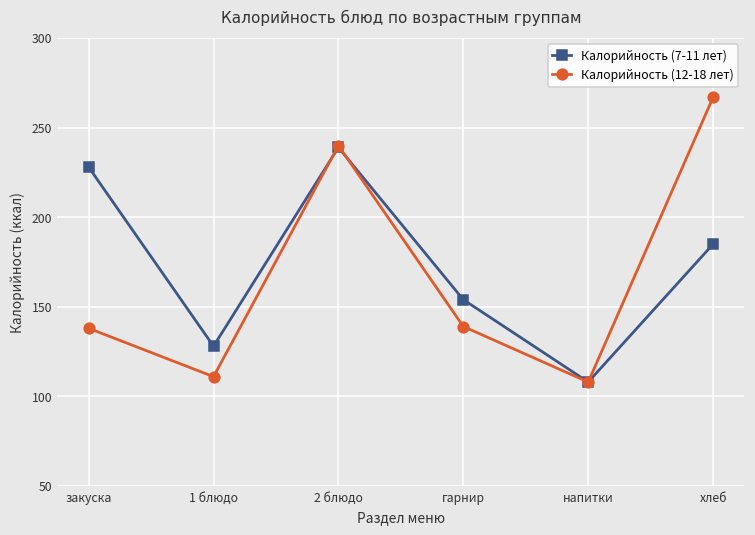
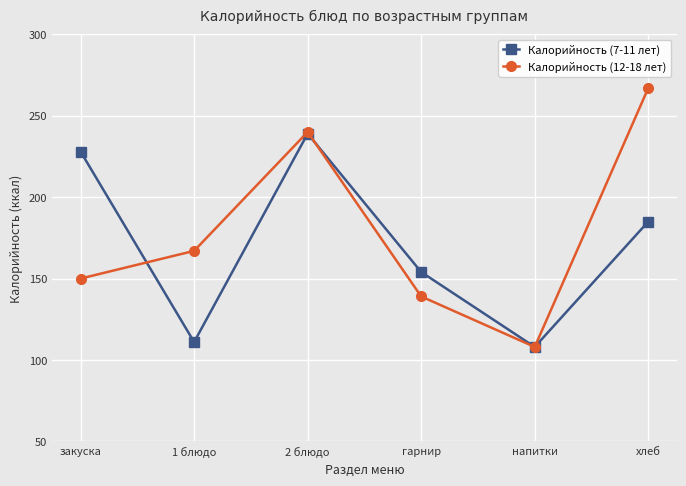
Калорийность (12-18 лет), закуска: 138 -> 150
Калорийность (7-11 лет), 1 блюдо: 128 -> 111
Калорийность (12-18 лет), 1 блюдо: 111 -> 167
